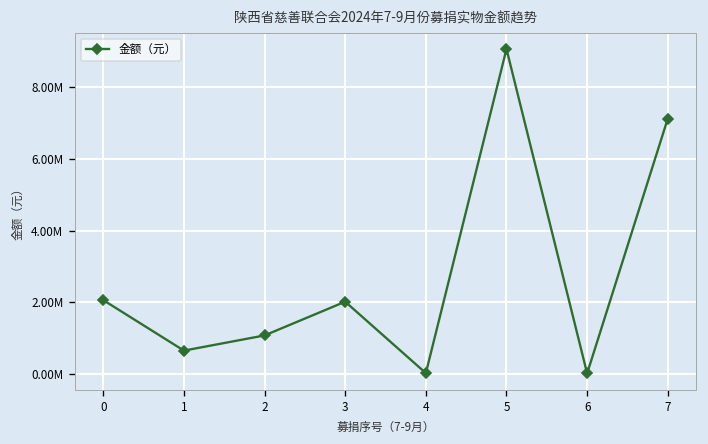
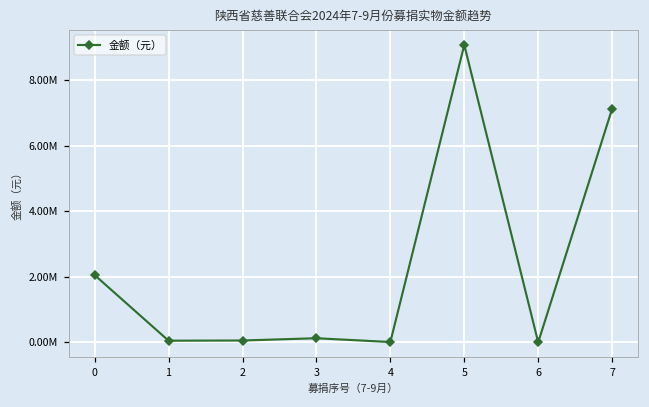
1: 600000 -> 100000
2: 1100000 -> 100000
3: 2000000 -> 100000
